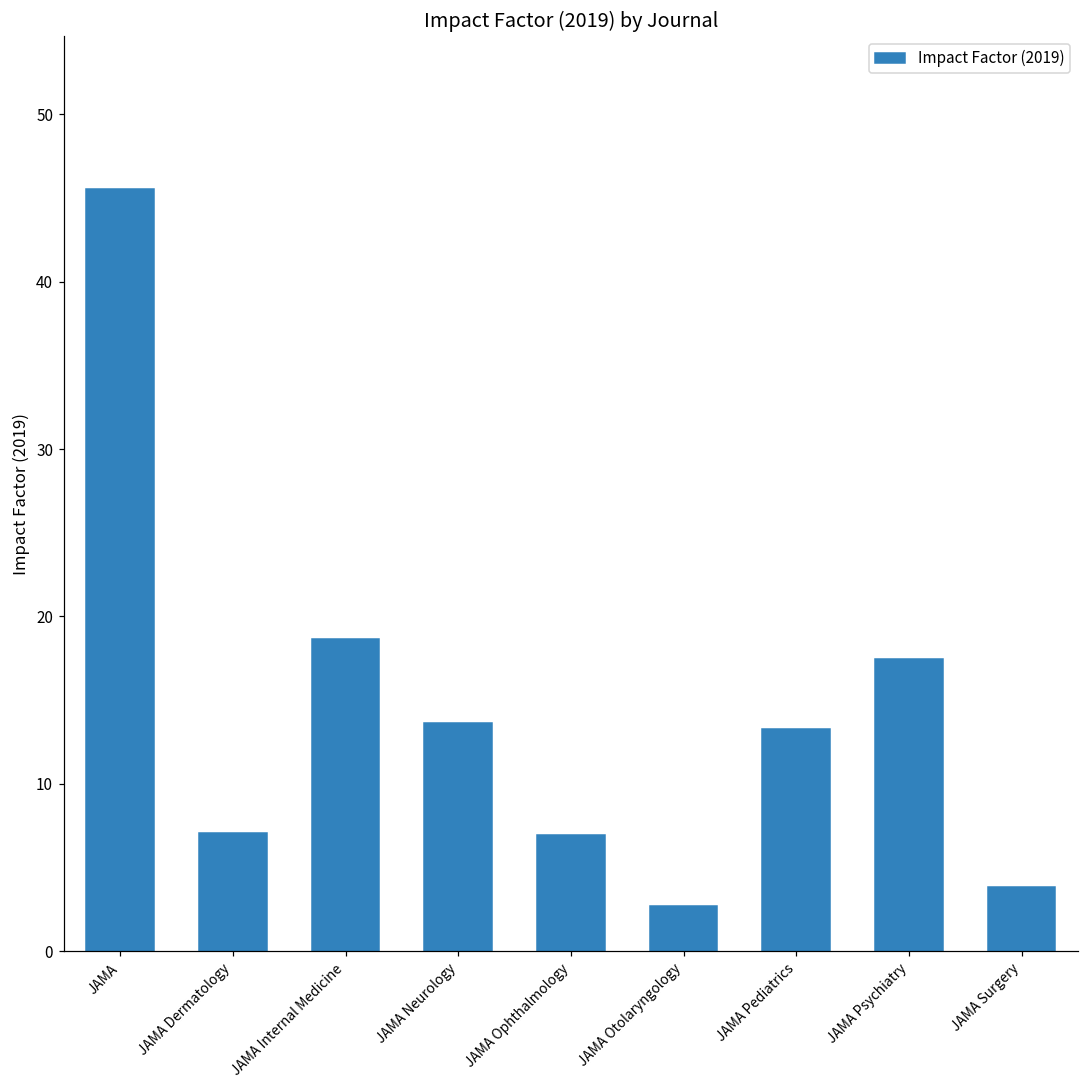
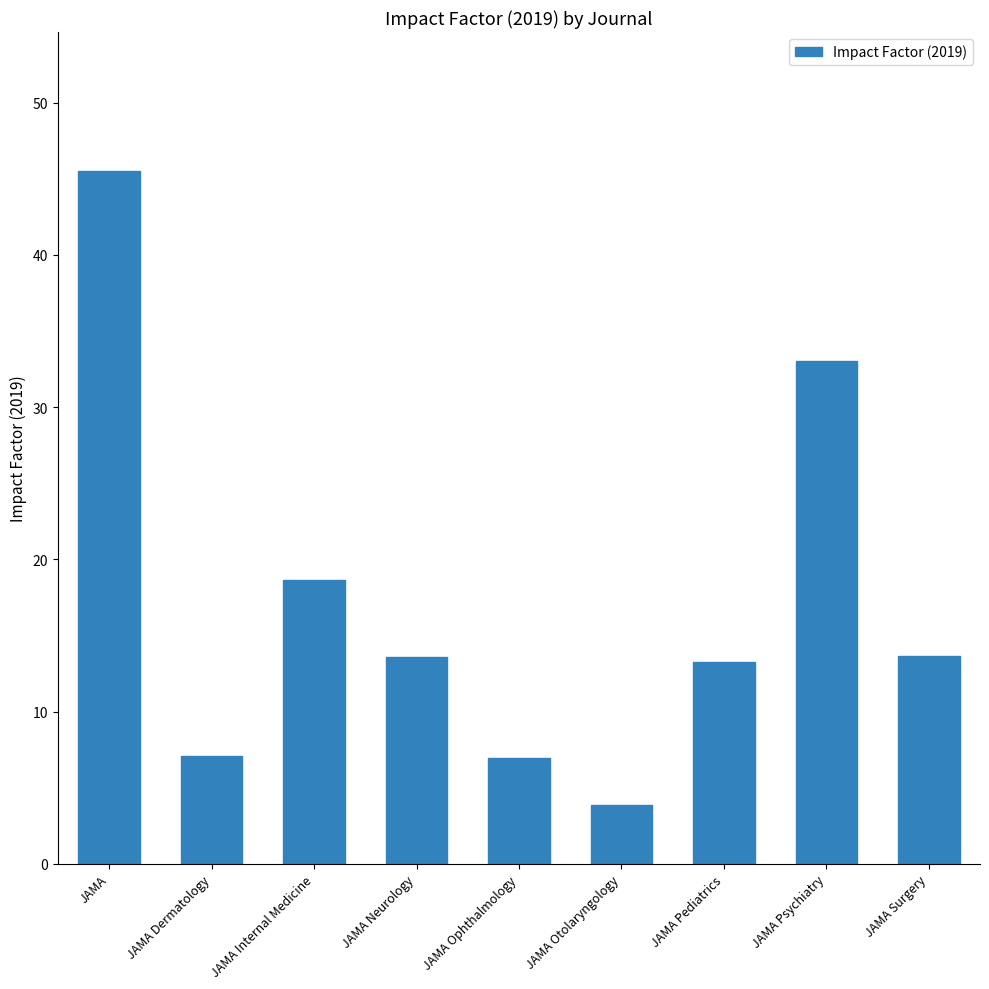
JAMA Otolaryngology: 2.7 -> 3.8
JAMA Psychiatry: 17.5 -> 33.0
JAMA Surgery: 3.8 -> 13.6
